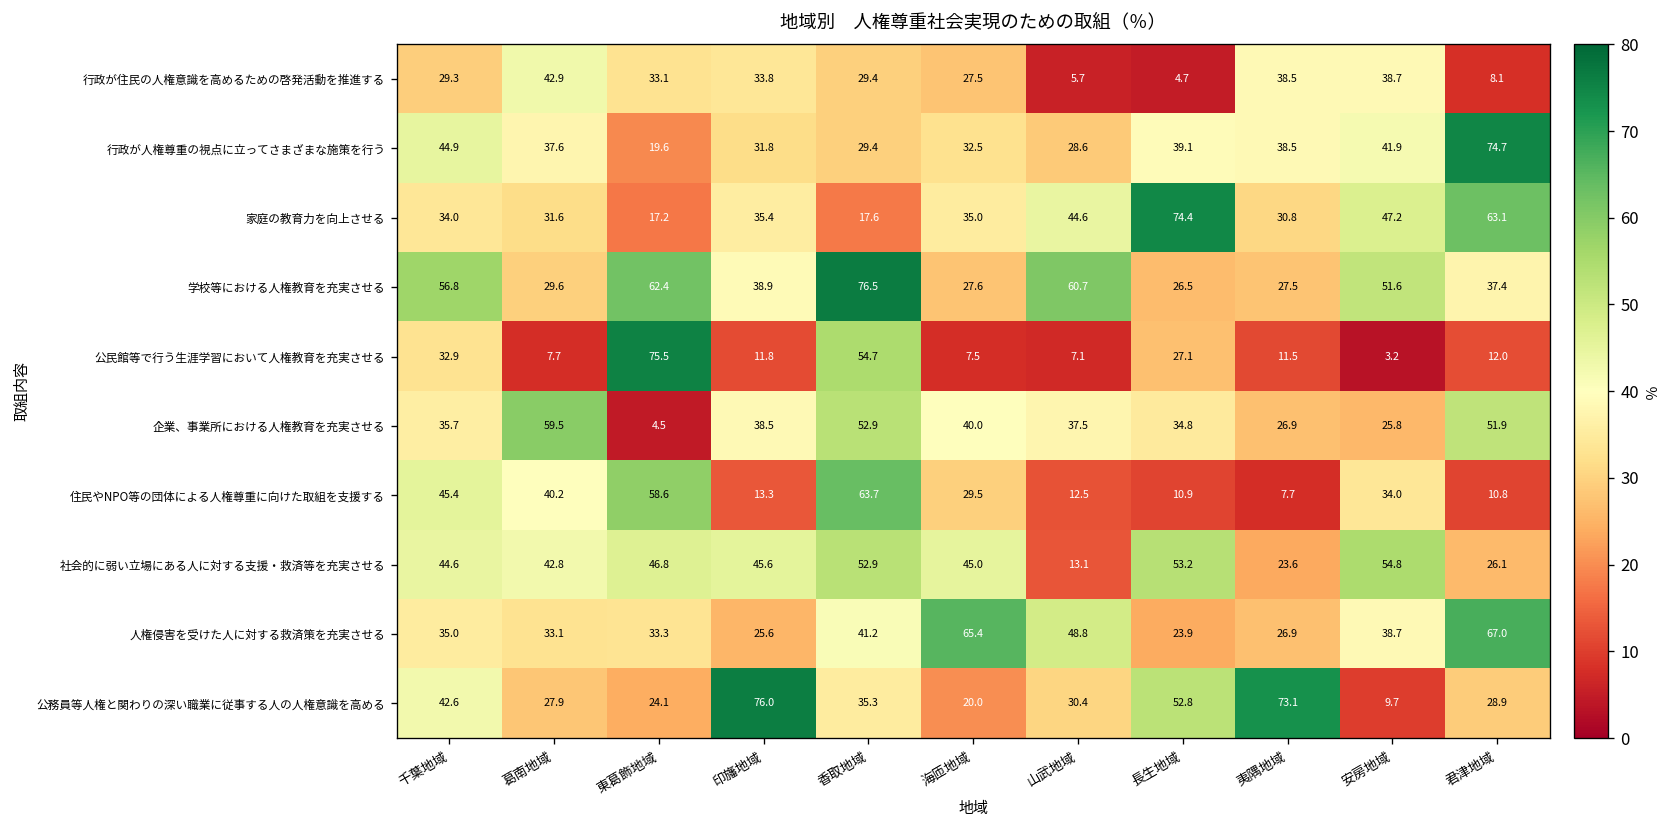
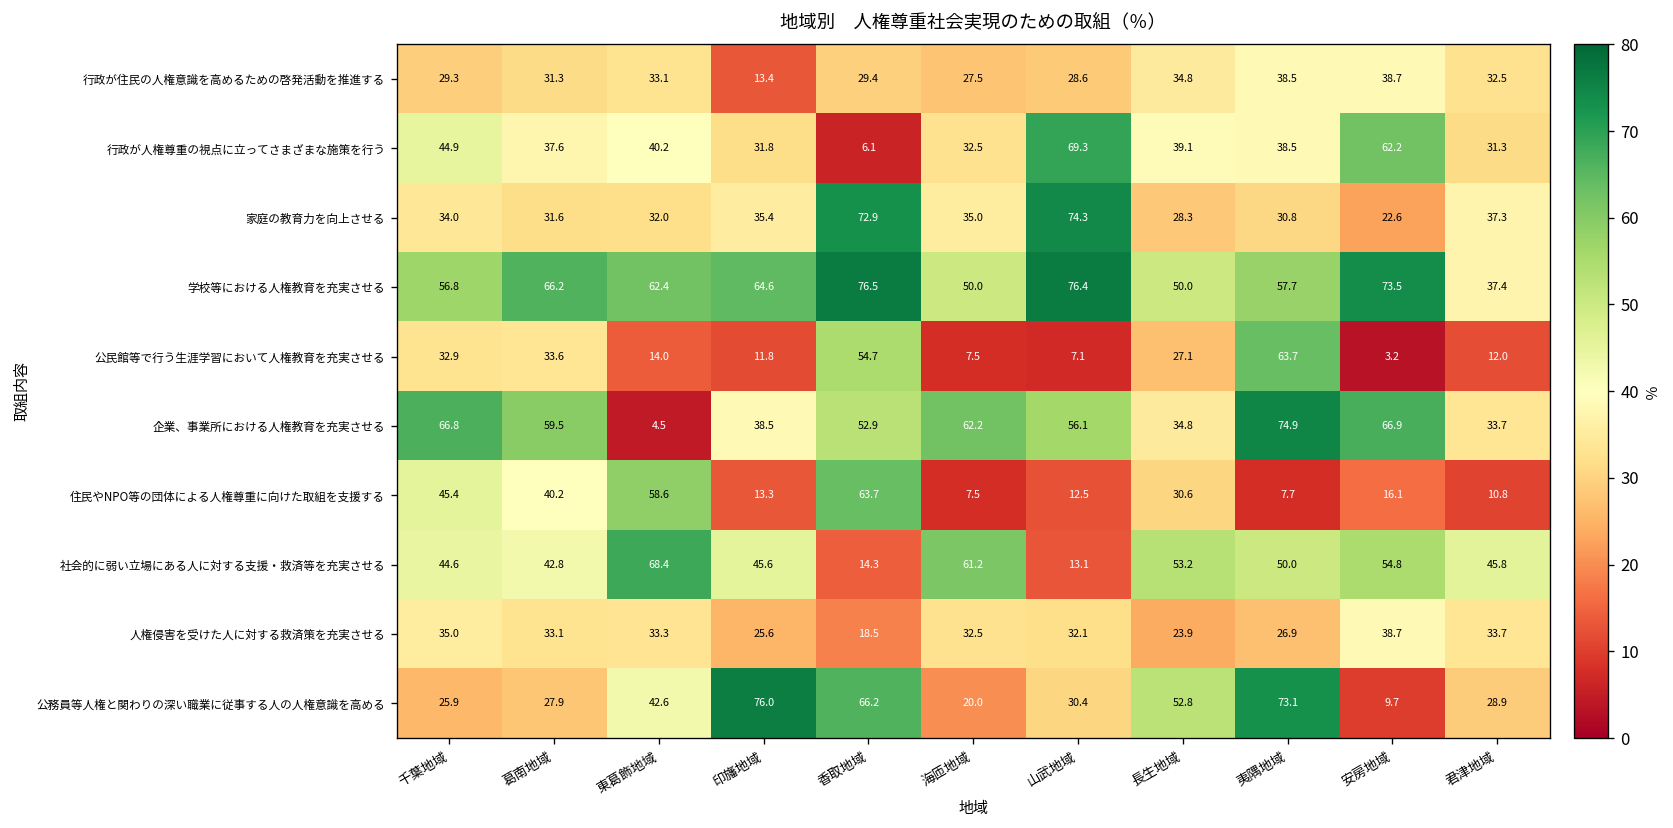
行政が住民の人権意識を高めるための啓発活動を推進する, 葛南地域: 42.9 -> 31.3
行政が住民の人権意識を高めるための啓発活動を推進する, 印旛地域: 33.8 -> 13.4
行政が住民の人権意識を高めるための啓発活動を推進する, 山武地域: 5.7 -> 28.6
行政が住民の人権意識を高めるための啓発活動を推進する, 長生地域: 4.7 -> 34.8
行政が住民の人権意識を高めるための啓発活動を推進する, 君津地域: 8.1 -> 32.5
行政が人権尊重の視点に立ってさまざまな施策を行う, 東葛飾地域: 19.6 -> 40.2
行政が人権尊重の視点に立ってさまざまな施策を行う, 香取地域: 29.4 -> 6.1
行政が人権尊重の視点に立ってさまざまな施策を行う, 山武地域: 28.6 -> 69.3
行政が人権尊重の視点に立ってさまざまな施策を行う, 安房地域: 41.9 -> 62.2
行政が人権尊重の視点に立ってさまざまな施策を行う, 君津地域: 74.7 -> 31.3
家庭の教育力を向上させる, 東葛飾地域: 17.2 -> 32.0
家庭の教育力を向上させる, 香取地域: 17.6 -> 72.9
家庭の教育力を向上させる, 山武地域: 44.6 -> 74.3
家庭の教育力を向上させる, 長生地域: 74.4 -> 28.3
家庭の教育力を向上させる, 安房地域: 47.2 -> 22.6
家庭の教育力を向上させる, 君津地域: 63.1 -> 37.3
学校等における人権教育を充実させる, 葛南地域: 29.6 -> 66.2
学校等における人権教育を充実させる, 印旛地域: 38.9 -> 64.6
学校等における人権教育を充実させる, 海匝地域: 27.6 -> 50.0
学校等における人権教育を充実させる, 山武地域: 60.7 -> 76.4
学校等における人権教育を充実させる, 長生地域: 26.5 -> 50.0
学校等における人権教育を充実させる, 夷隅地域: 27.5 -> 57.7
学校等における人権教育を充実させる, 安房地域: 51.6 -> 73.5
公民館等で行う生涯学習において人権教育を充実させる, 葛南地域: 7.7 -> 33.6
公民館等で行う生涯学習において人権教育を充実させる, 東葛飾地域: 75.5 -> 14.0
公民館等で行う生涯学習において人権教育を充実させる, 夷隅地域: 11.5 -> 63.7
企業、事業所における人権教育を充実させる, 千葉地域: 35.7 -> 66.8
企業、事業所における人権教育を充実させる, 海匝地域: 40.0 -> 62.2
企業、事業所における人権教育を充実させる, 山武地域: 37.5 -> 56.1
企業、事業所における人権教育を充実させる, 夷隅地域: 26.9 -> 74.9
企業、事業所における人権教育を充実させる, 安房地域: 25.8 -> 66.9
企業、事業所における人権教育を充実させる, 君津地域: 51.9 -> 33.7
住民やNPO等の団体による人権尊重に向けた取組を支援する, 海匝地域: 29.5 -> 7.5
住民やNPO等の団体による人権尊重に向けた取組を支援する, 長生地域: 10.9 -> 30.6
住民やNPO等の団体による人権尊重に向けた取組を支援する, 安房地域: 34.0 -> 16.1
社会的に弱い立場にある人に対する支援・救済等を充実させる, 東葛飾地域: 46.8 -> 68.4
社会的に弱い立場にある人に対する支援・救済等を充実させる, 香取地域: 52.9 -> 14.3
社会的に弱い立場にある人に対する支援・救済等を充実させる, 海匝地域: 45.0 -> 61.2
社会的に弱い立場にある人に対する支援・救済等を充実させる, 夷隅地域: 23.6 -> 50.0
社会的に弱い立場にある人に対する支援・救済等を充実させる, 君津地域: 26.1 -> 45.8
人権侵害を受けた人に対する救済策を充実させる, 香取地域: 41.2 -> 18.5
人権侵害を受けた人に対する救済策を充実させる, 海匝地域: 65.4 -> 32.5
人権侵害を受けた人に対する救済策を充実させる, 山武地域: 48.8 -> 32.1
人権侵害を受けた人に対する救済策を充実させる, 君津地域: 67.0 -> 33.7
公務員等人権と関わりの深い職業に従事する人の人権意識を高める, 千葉地域: 42.6 -> 25.9
公務員等人権と関わりの深い職業に従事する人の人権意識を高める, 東葛飾地域: 24.1 -> 42.6
公務員等人権と関わりの深い職業に従事する人の人権意識を高める, 香取地域: 35.3 -> 66.2
